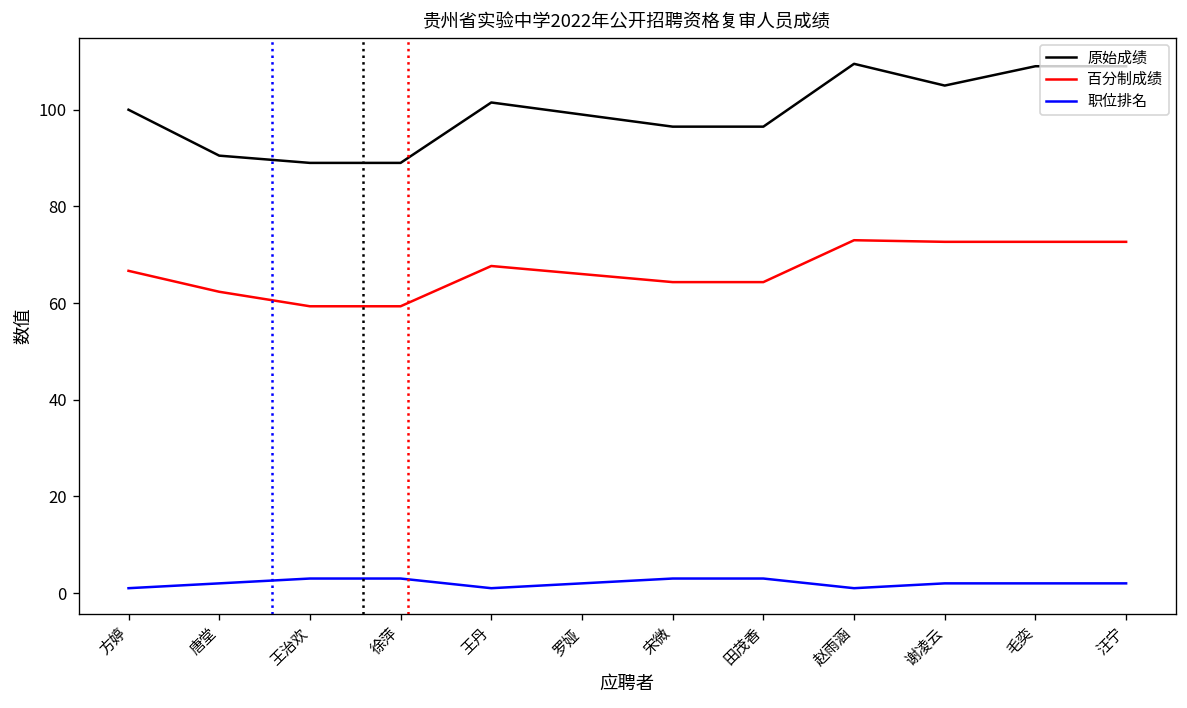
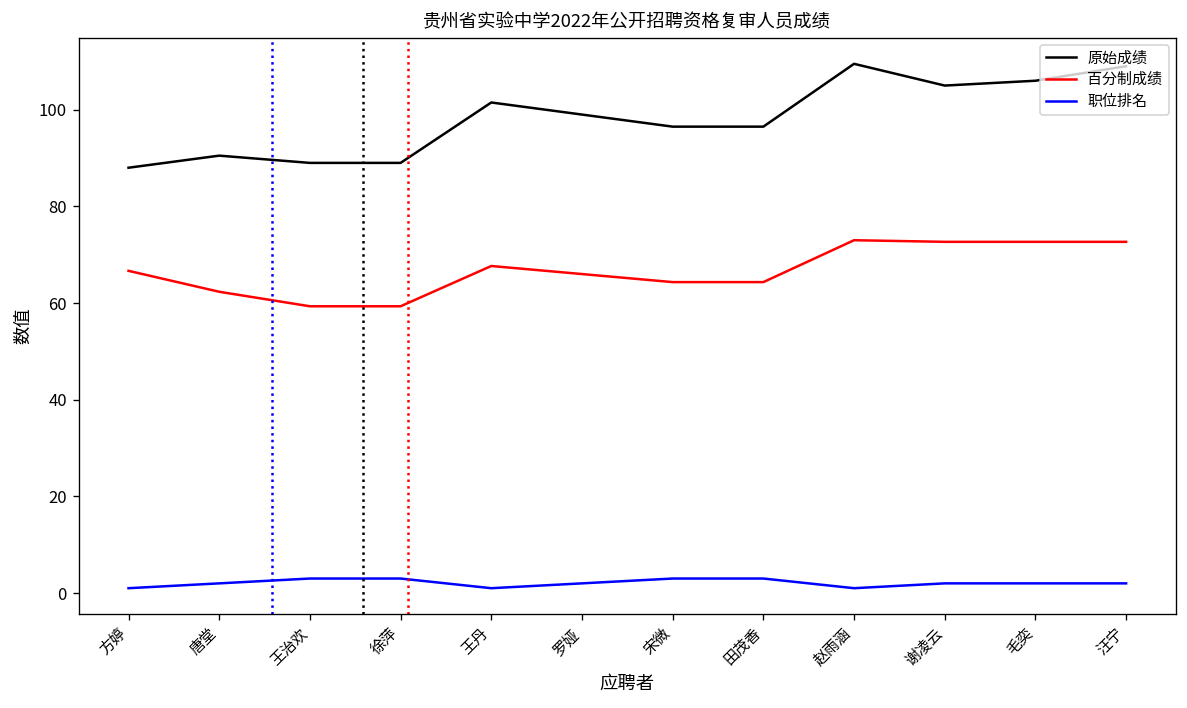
原始成绩, 方婷: 100 -> 88
原始成绩, 毛奕: 109 -> 106
